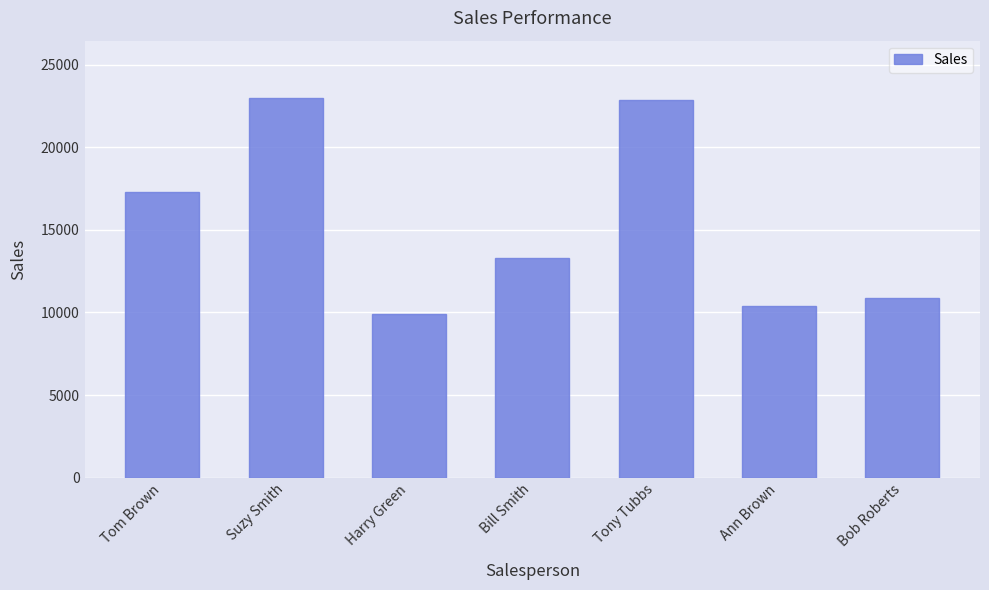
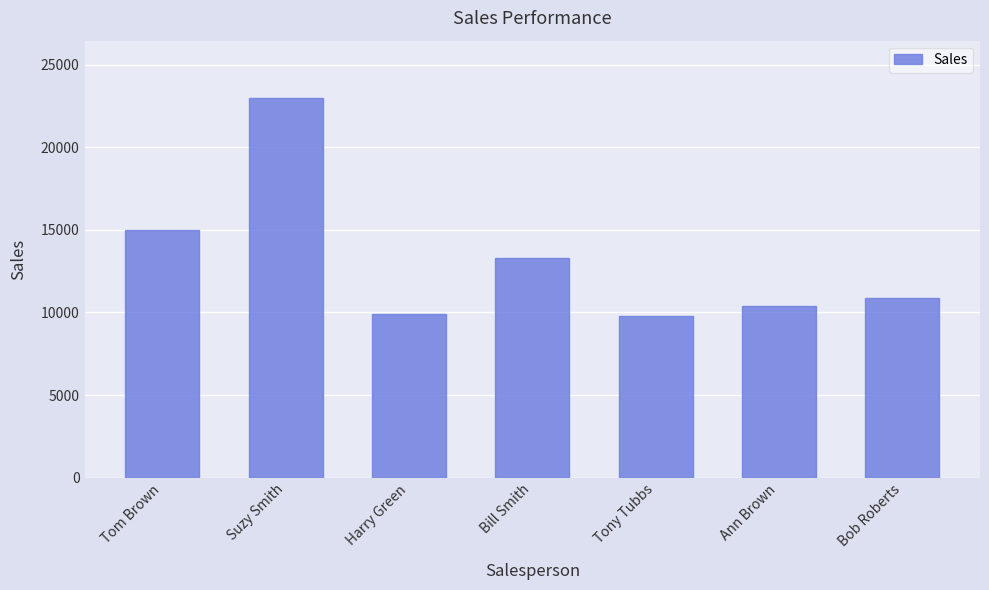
Tom Brown: 17300 -> 15000
Tony Tubbs: 22900 -> 9800
